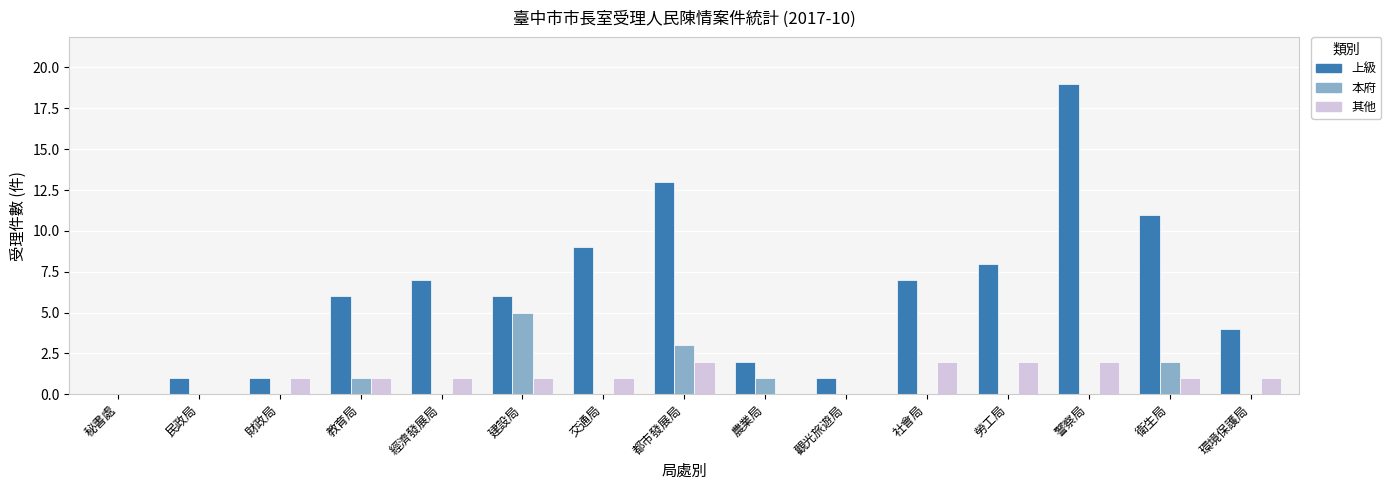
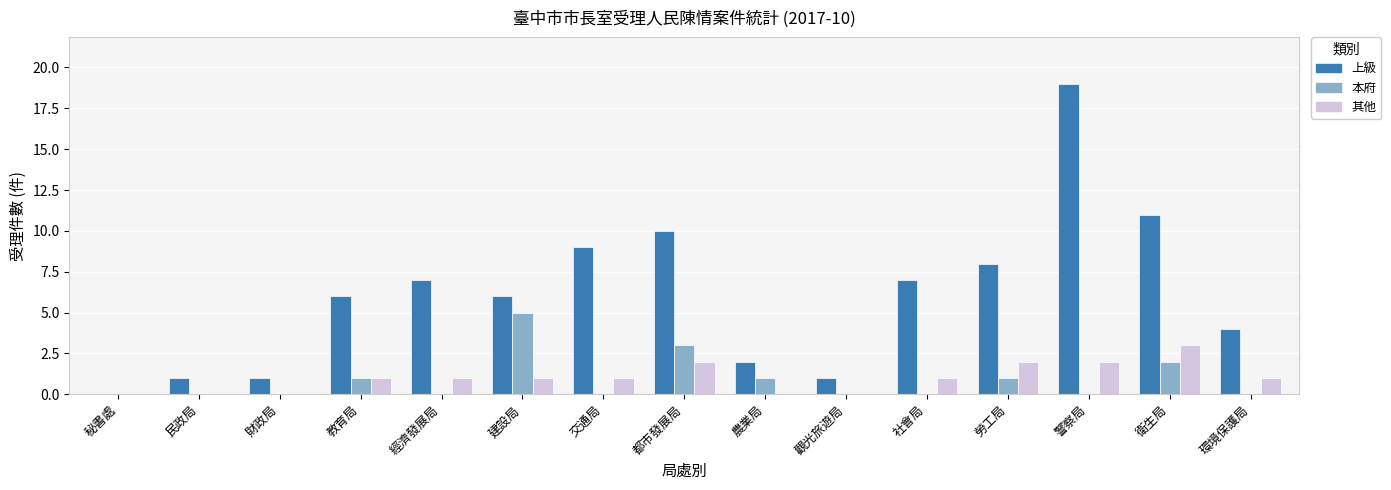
其他, 財政局: 1 -> 0
上級, 都市發展局: 13 -> 10
其他, 社會局: 2 -> 1
本府, 勞工局: 0 -> 1
其他, 衛生局: 1 -> 3
